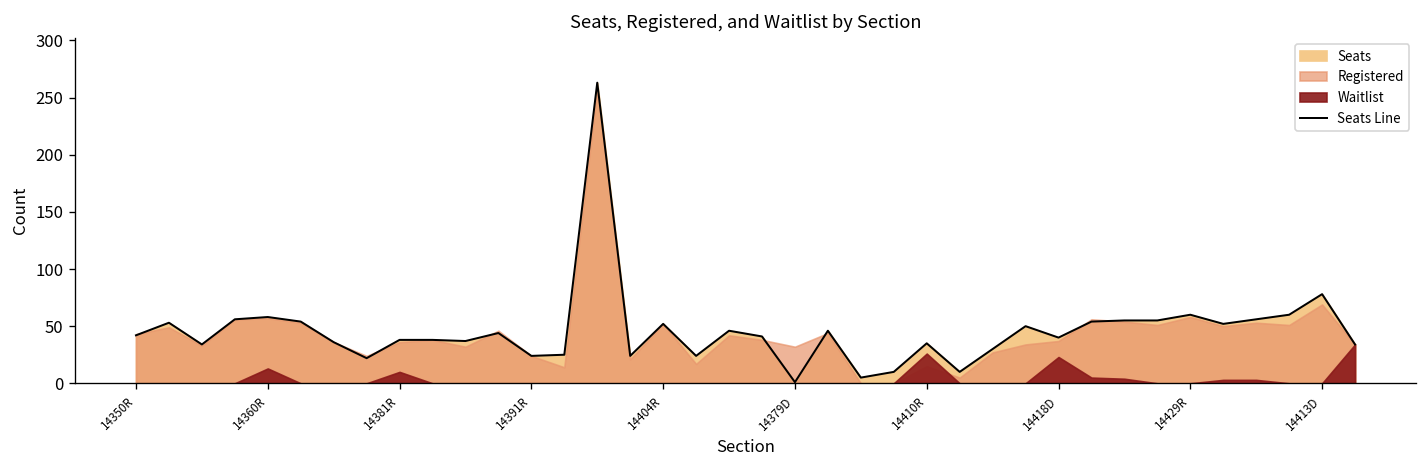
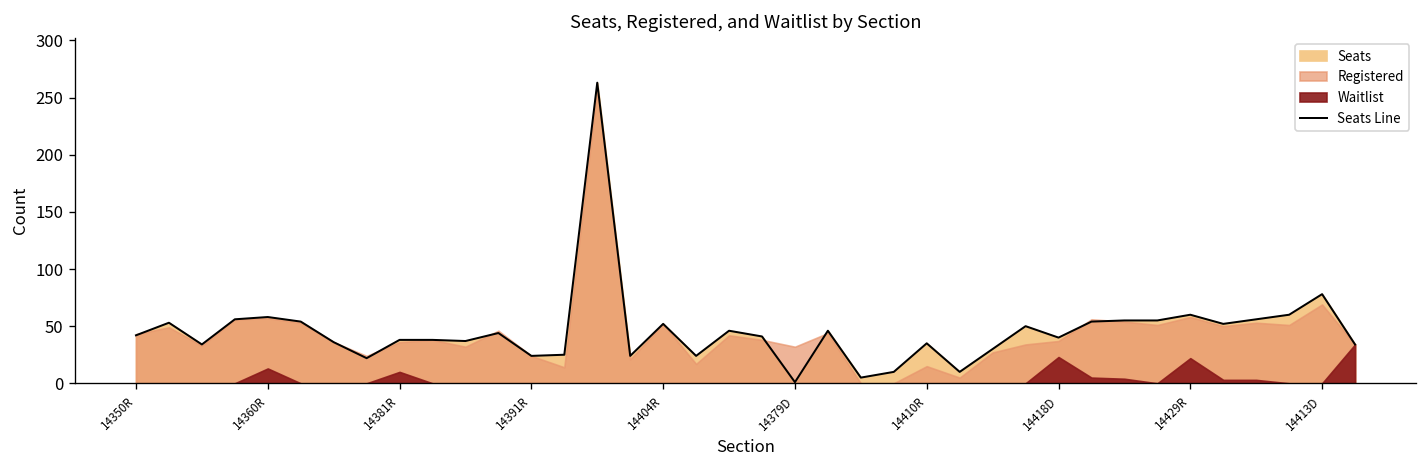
Waitlist, 14410R: 30 -> 0
Waitlist, 14429R: 0 -> 20
